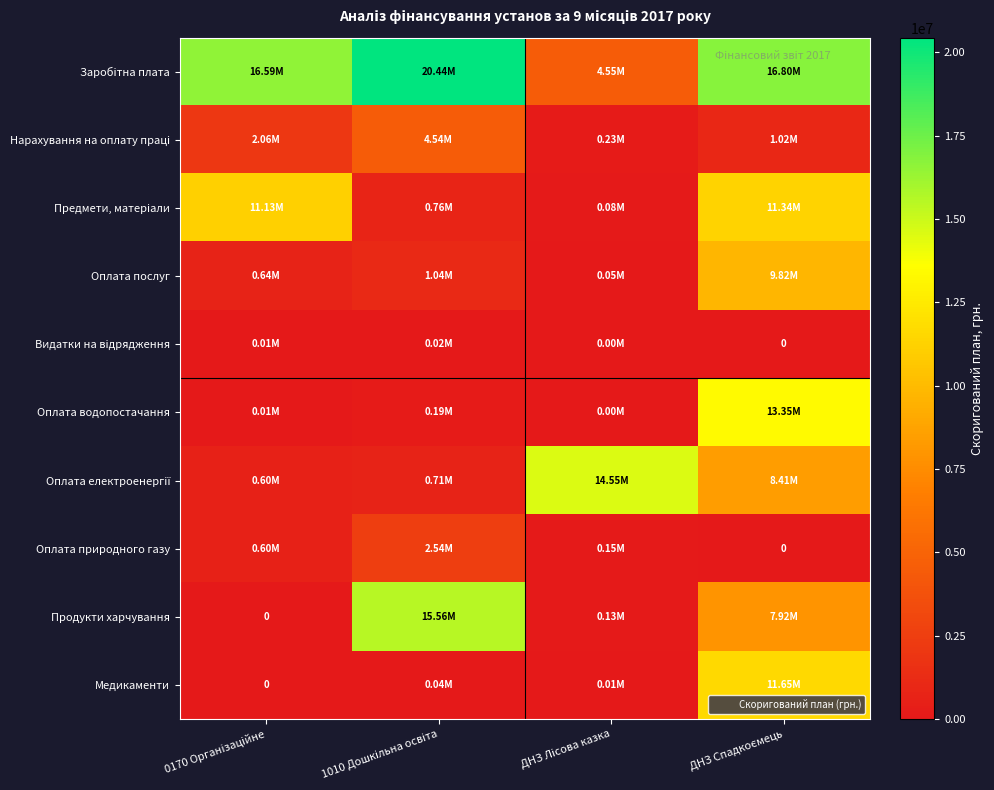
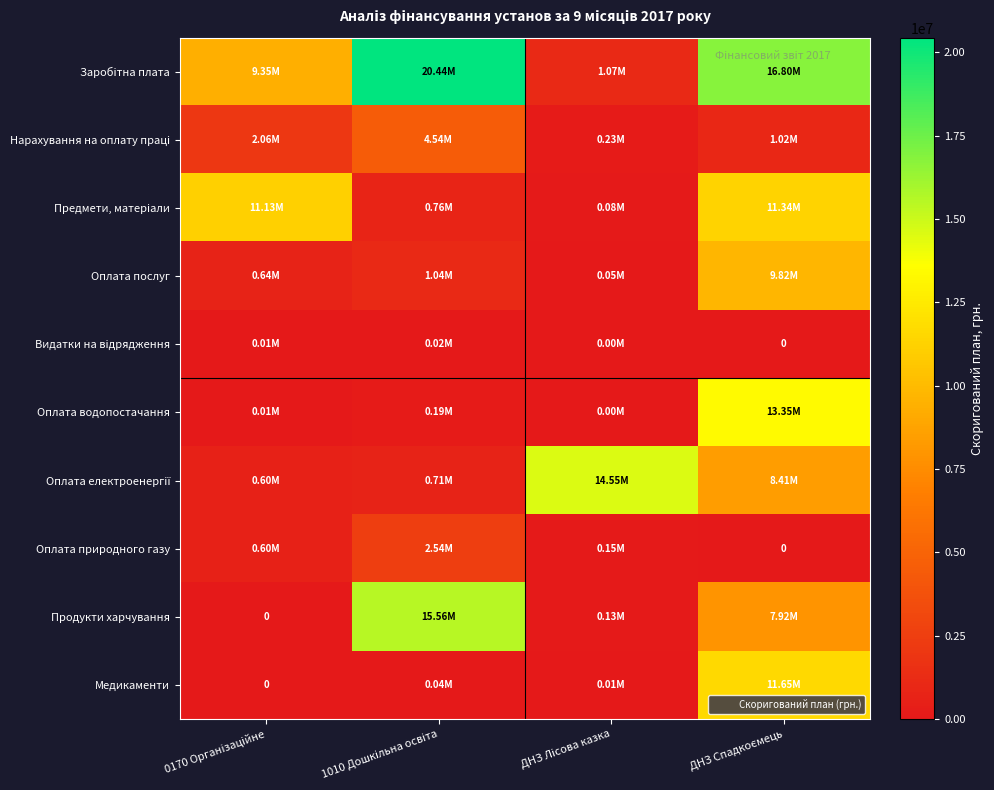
Заробітна плата, 0170 Організаційне: 16.59M -> 9.35M
Заробітна плата, ДНЗ Лісова казка: 4.55M -> 1.07M
